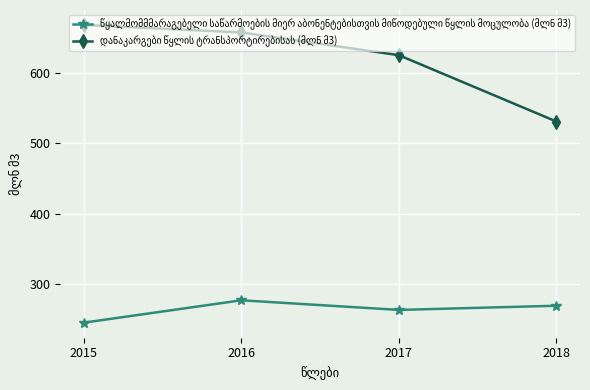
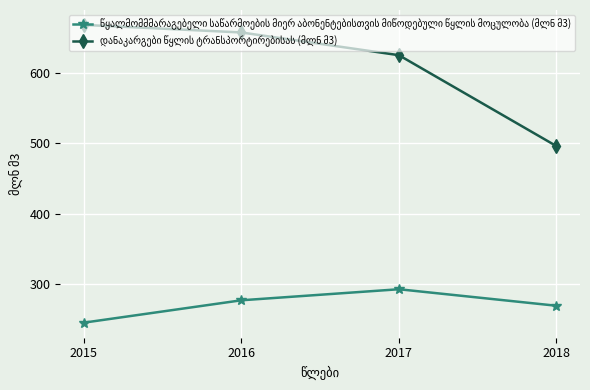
წყალმომმმარაგებელი საწარმოების მიერ აბონენტებისთვის მიწოდებული წყლის მოცულობა (მლნ მ3), 2017: 260 -> 290
დანაკარგები წყლის ტრანსპორტირებისას (მლნ მ3), 2018: 530 -> 500
